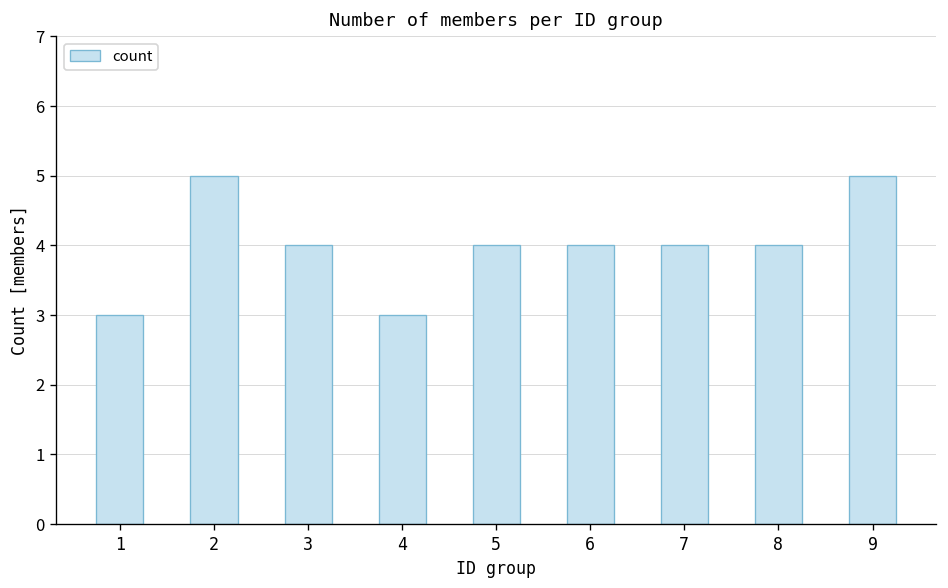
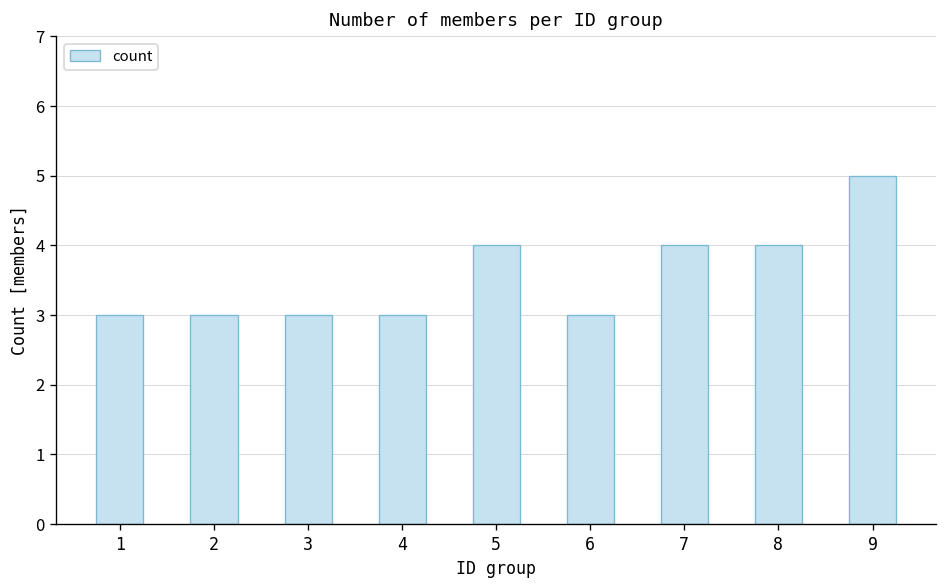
2: 5 -> 3
3: 4 -> 3
6: 4 -> 3
